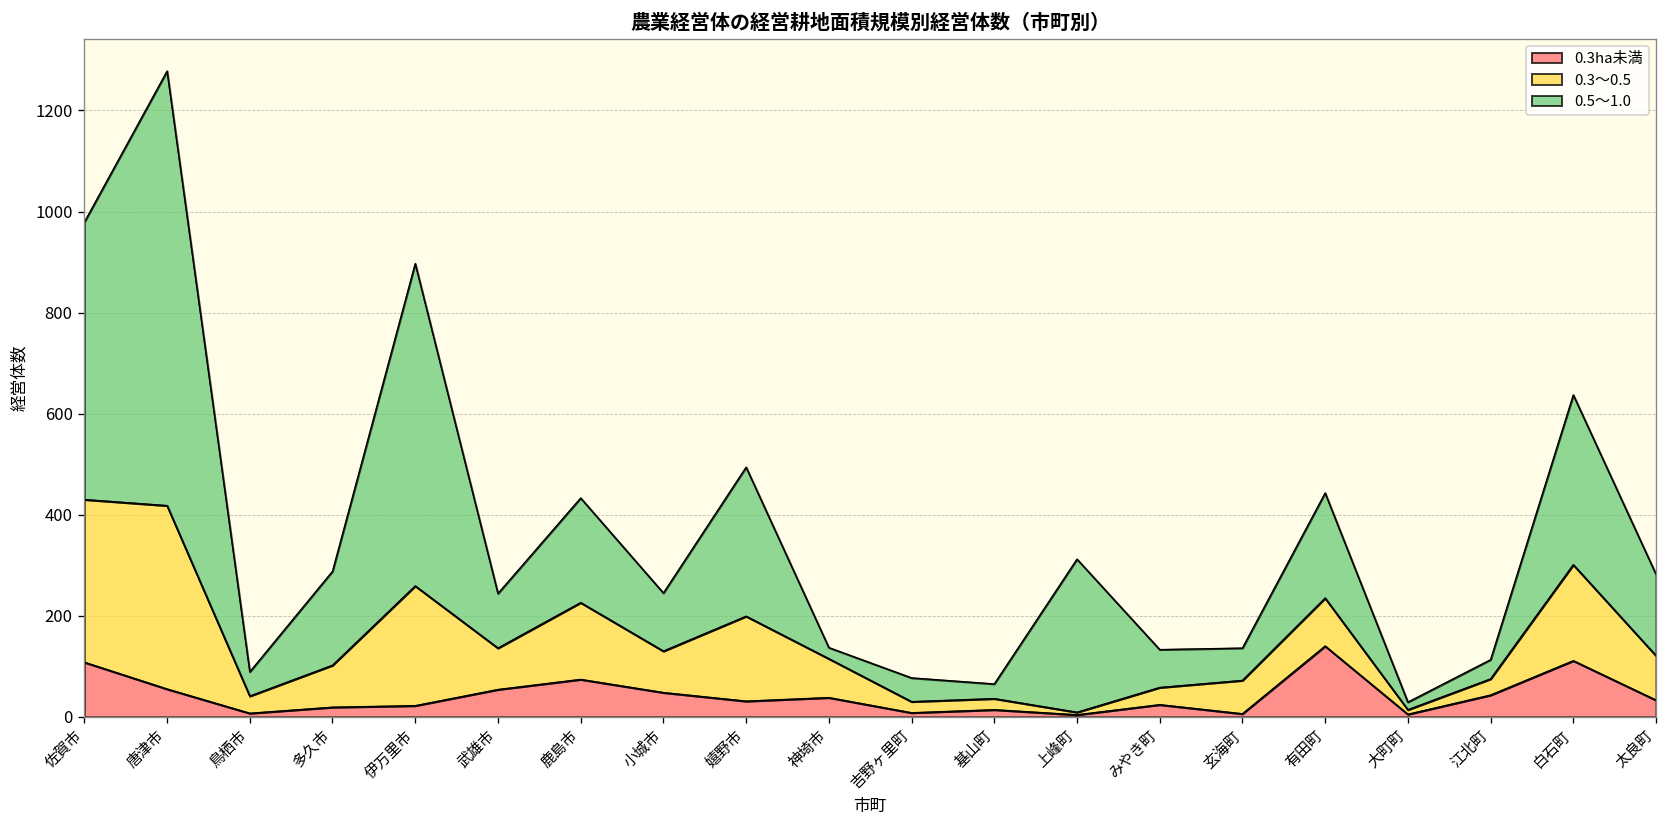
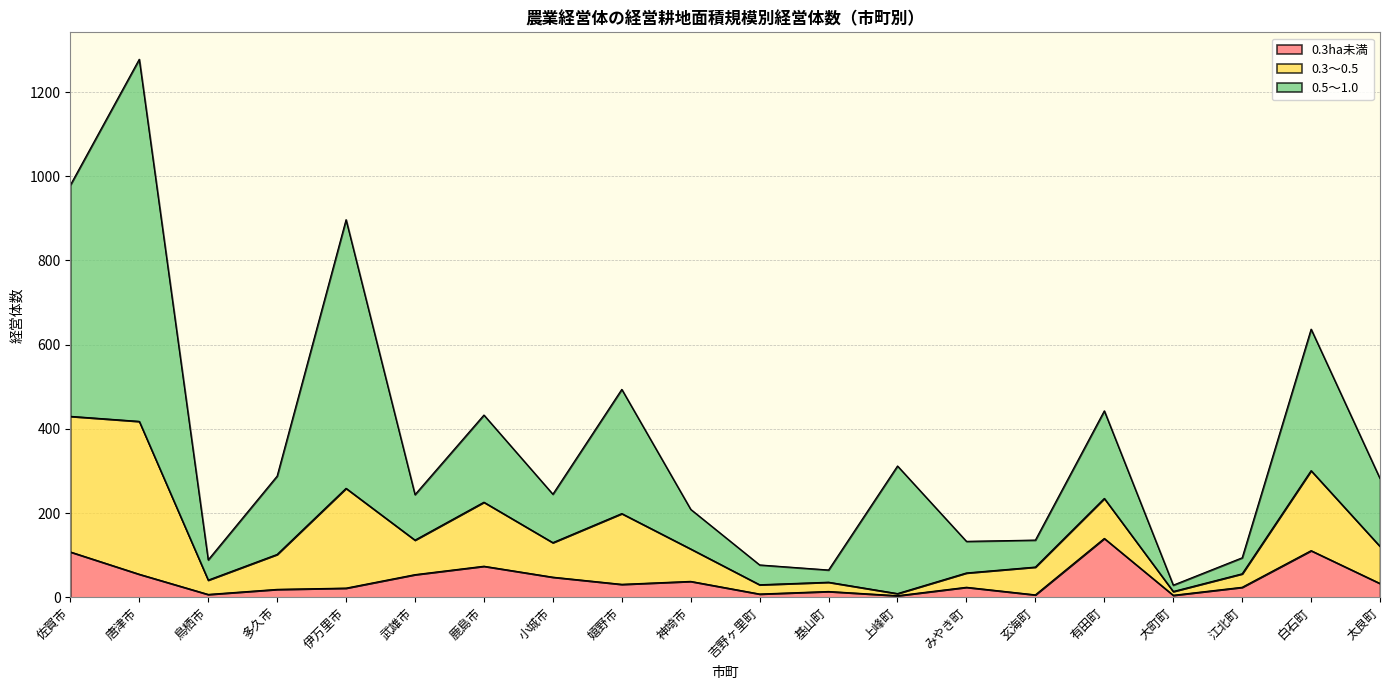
0.5～1.0, 神埼市: 20 -> 90
0.3ha未満, 江北町: 40 -> 20
